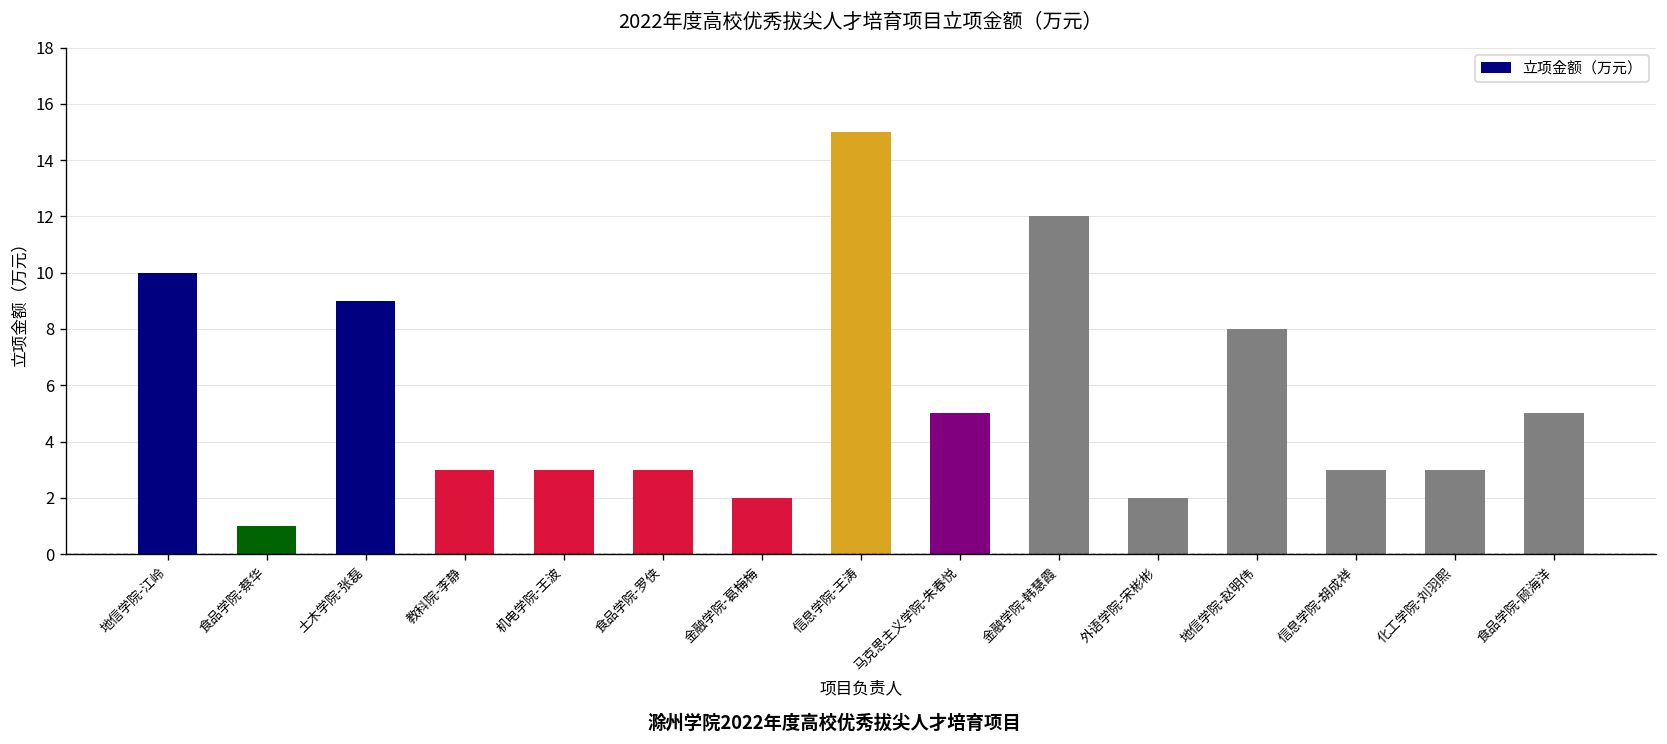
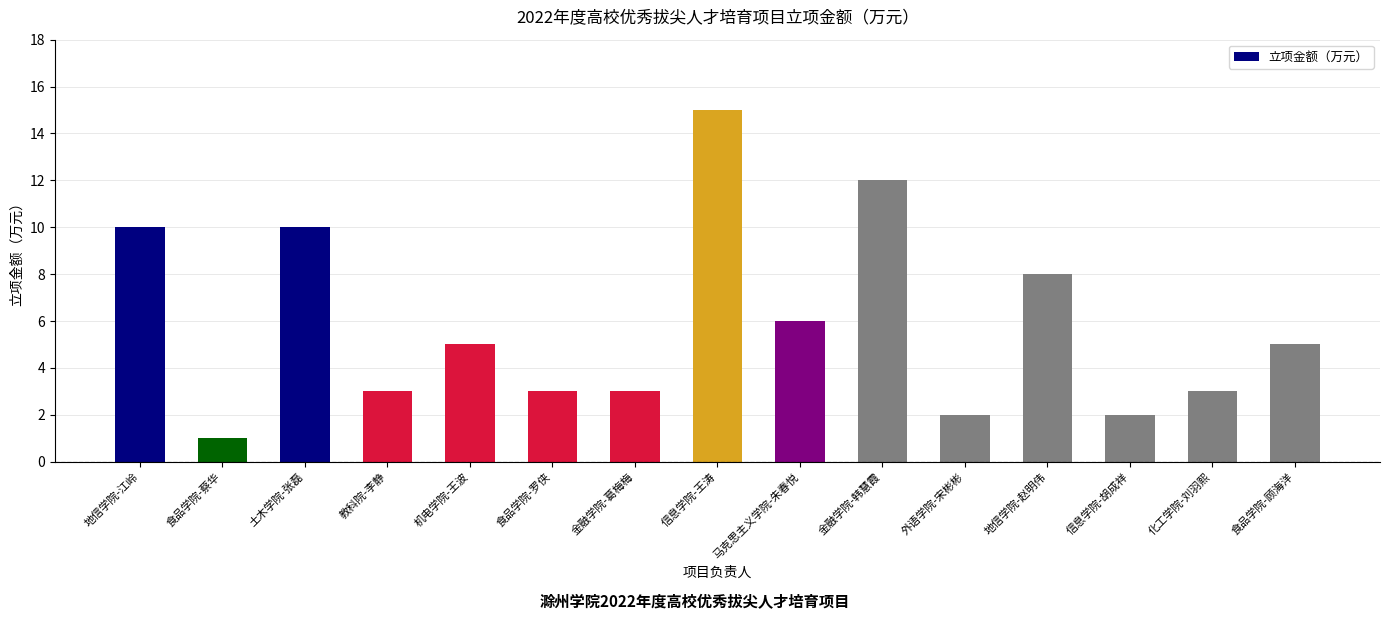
土木学院-张磊: 9 -> 10
机电学院-王波: 3 -> 5
金融学院-葛梅梅: 2 -> 3
马克思主义学院-朱春悦: 5 -> 6
信息学院-胡成祥: 3 -> 2
